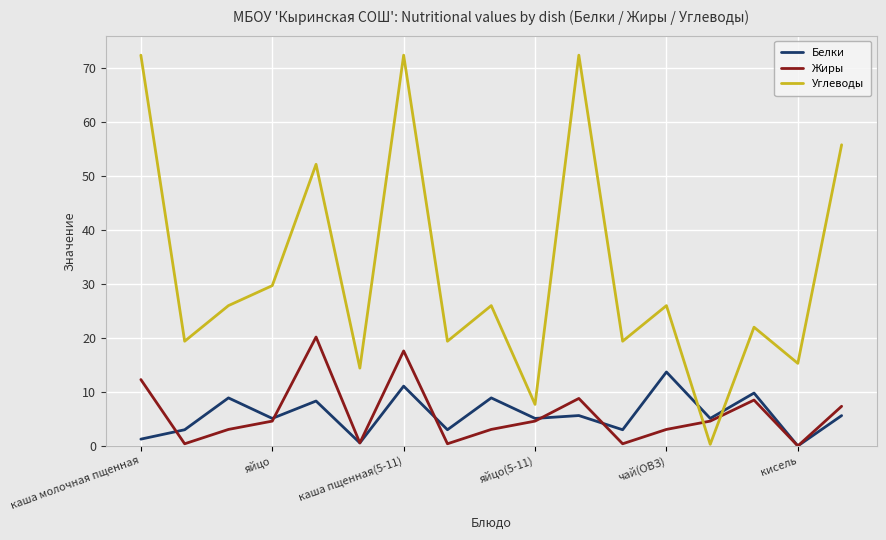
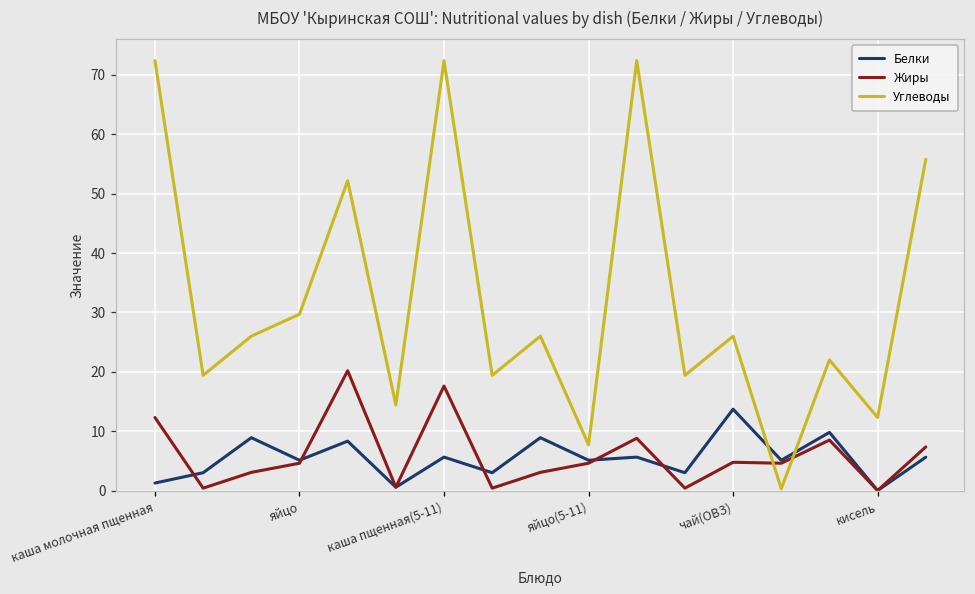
Белки, каша пщенная(5-11): 11 -> 6
Жиры, чай(ОВЗ): 3 -> 5
Углеводы, кисель: 15 -> 12
